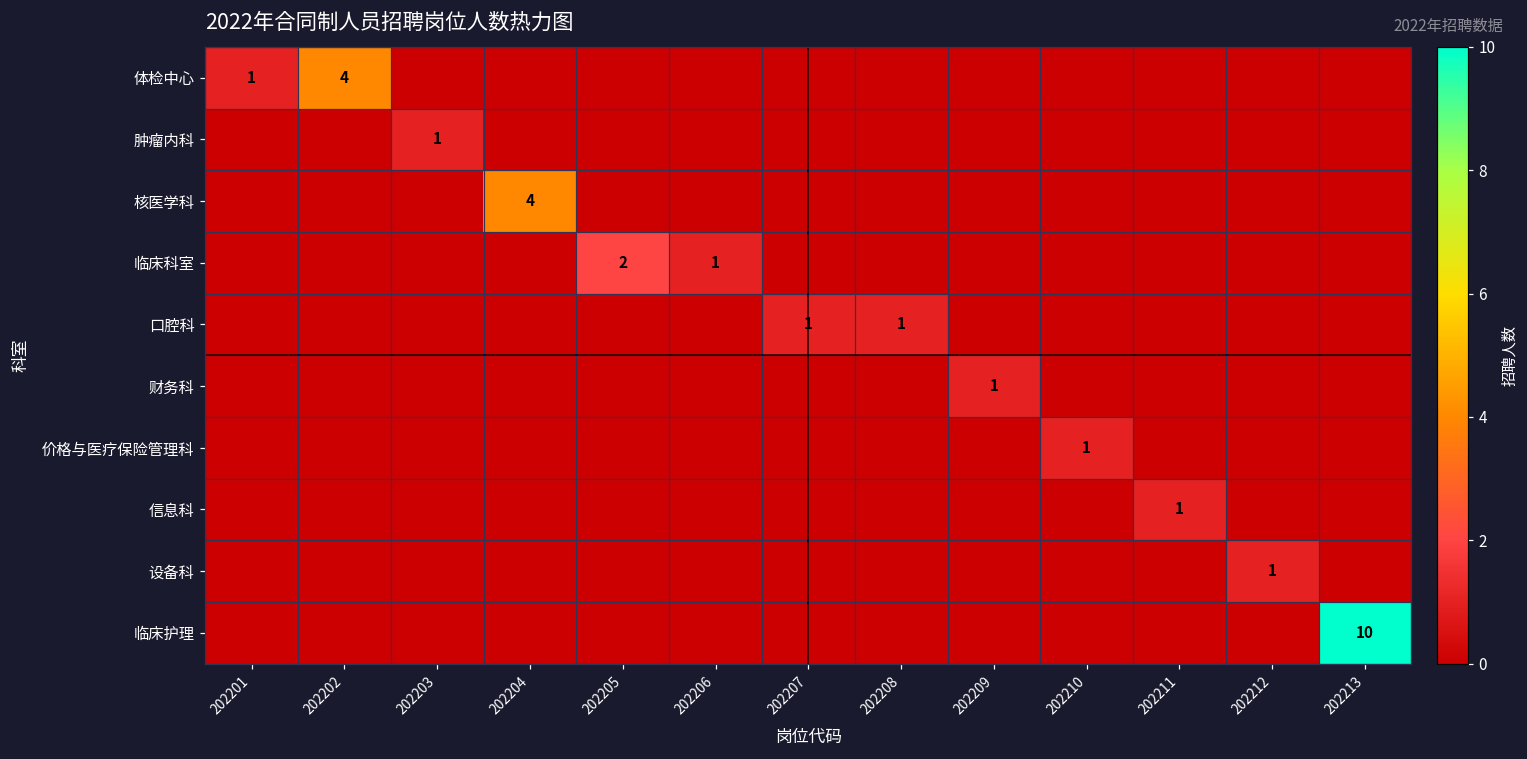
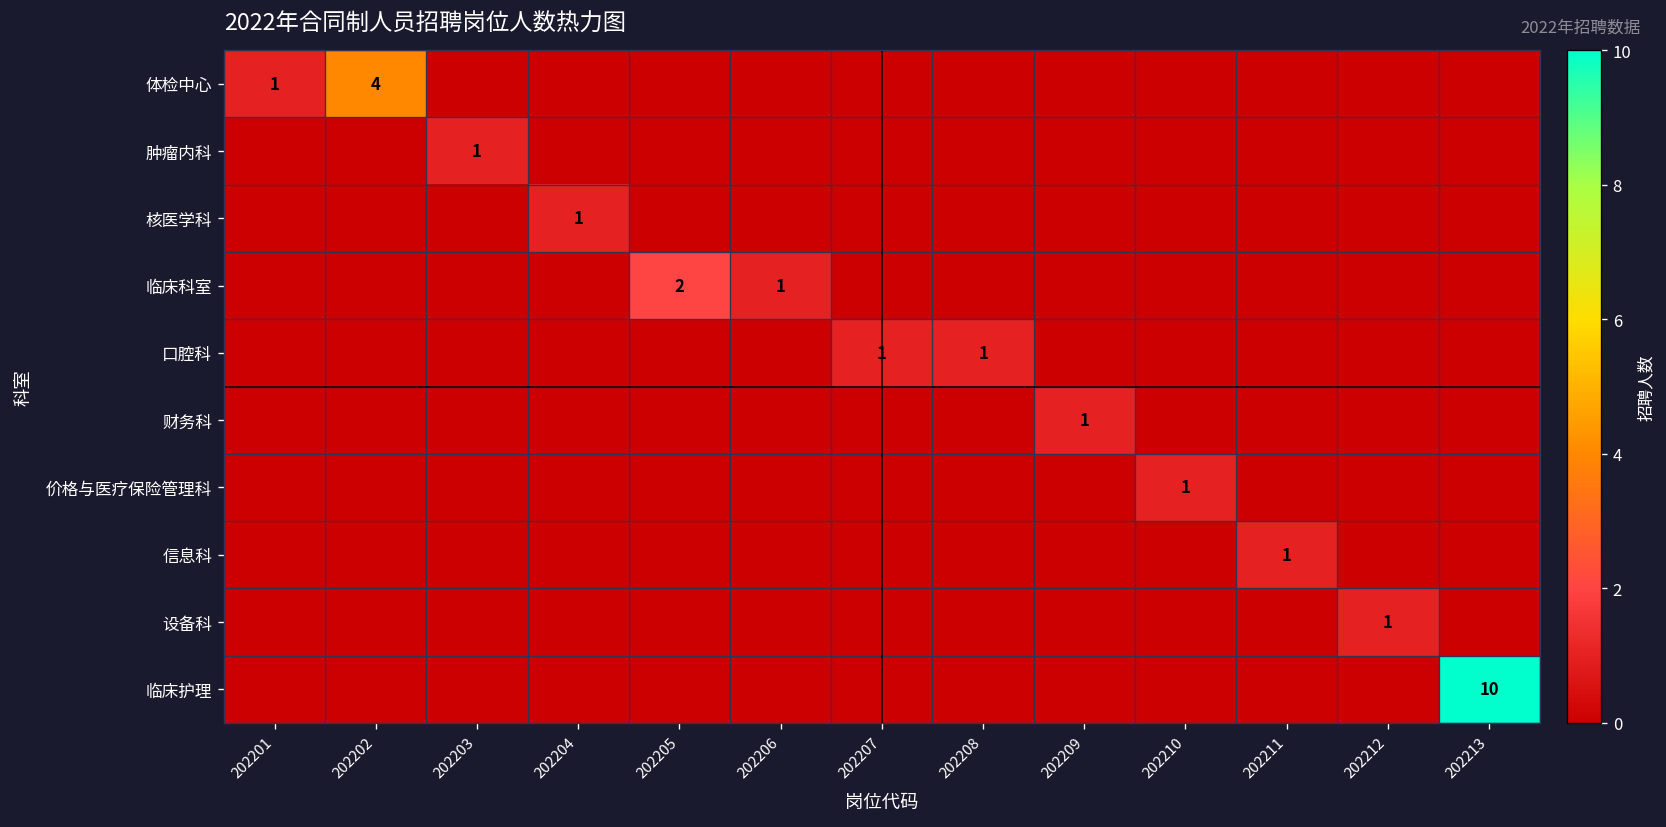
核医学科, 202204: 4 -> 1
